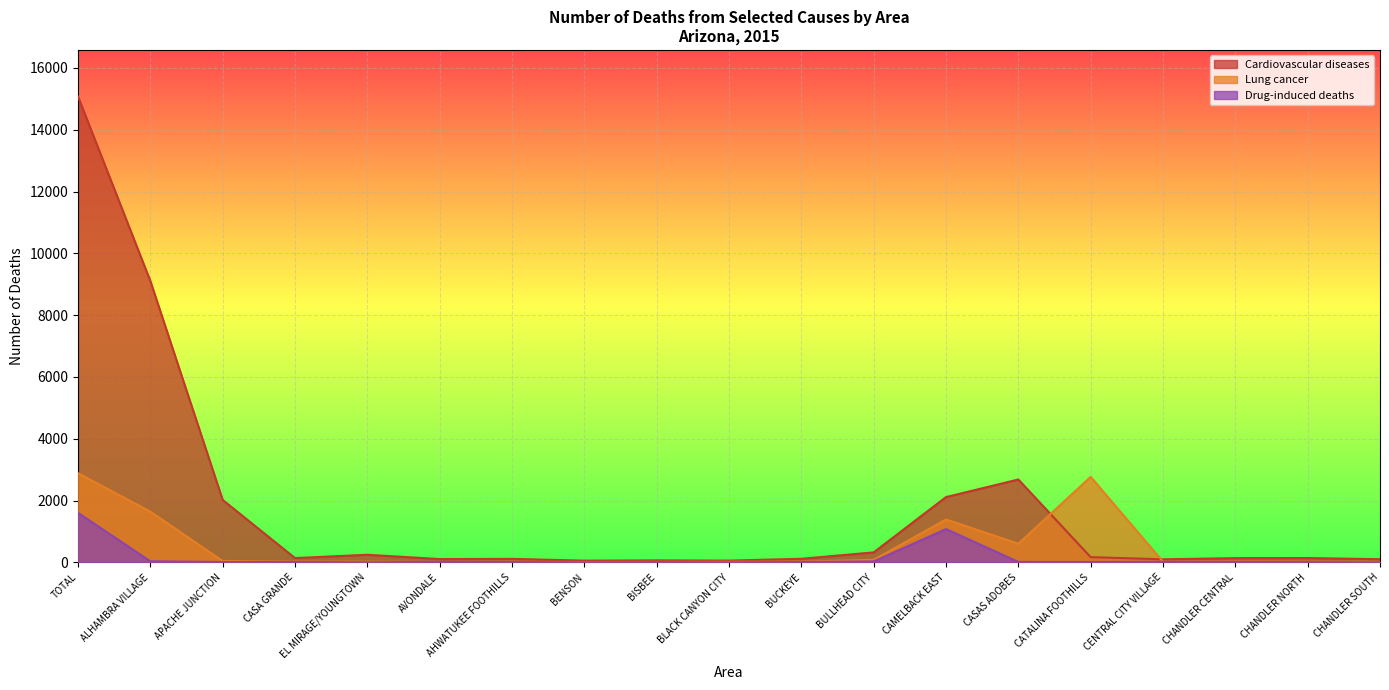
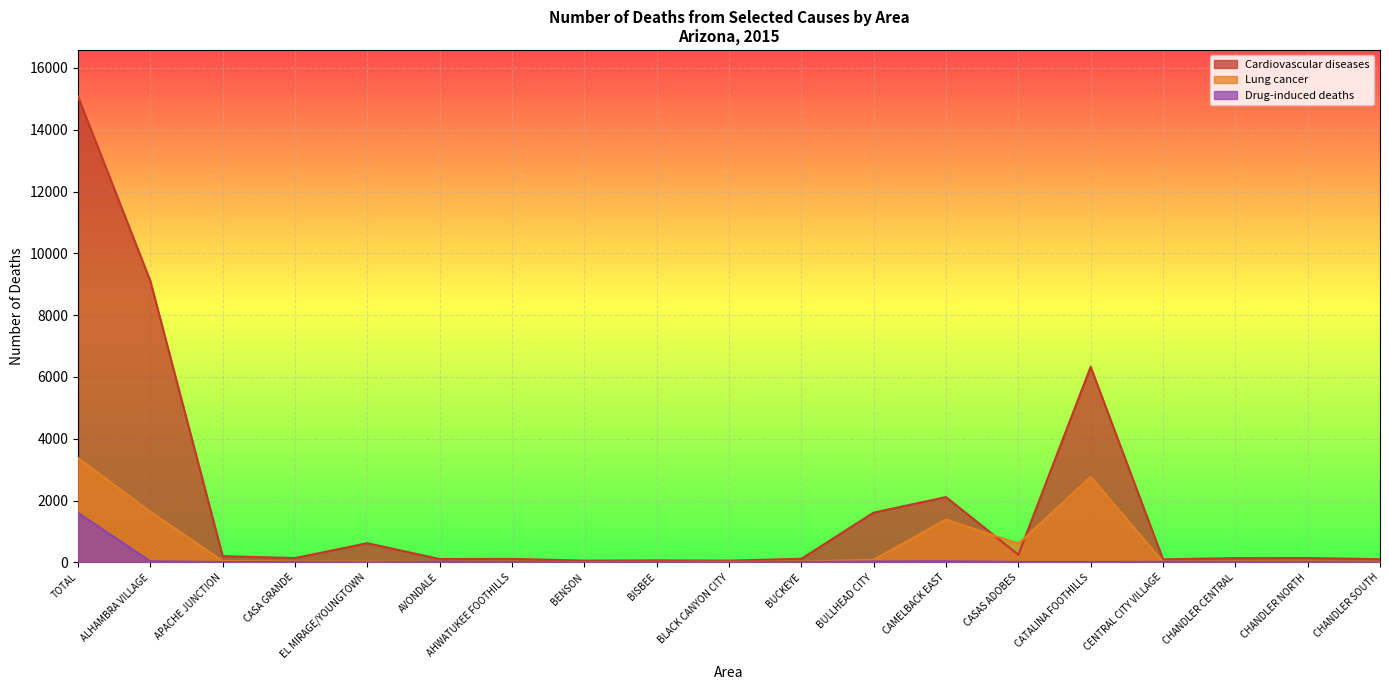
Lung cancer, TOTAL: 2900 -> 3400
Cardiovascular diseases, APACHE JUNCTION: 2000 -> 200
Cardiovascular diseases, EL MIRAGE/YOUNGTOWN: 200 -> 600
Cardiovascular diseases, BULLHEAD CITY: 300 -> 1600
Drug-induced deaths, CAMELBACK EAST: 1100 -> 0
Cardiovascular diseases, CASAS ADOBES: 2700 -> 200
Cardiovascular diseases, CATALINA FOOTHILLS: 200 -> 6300
